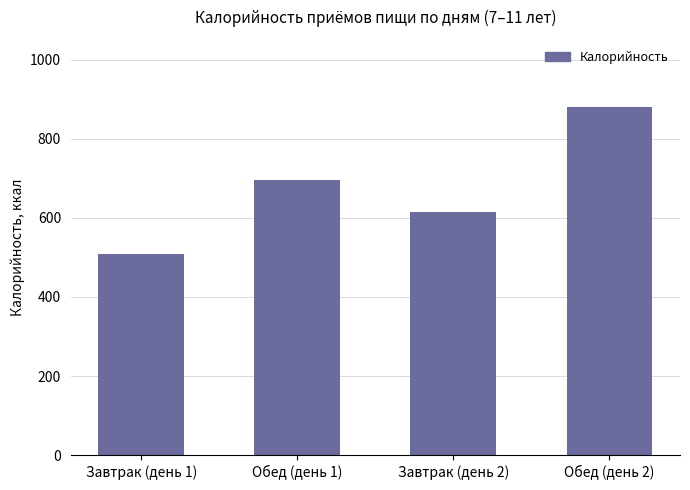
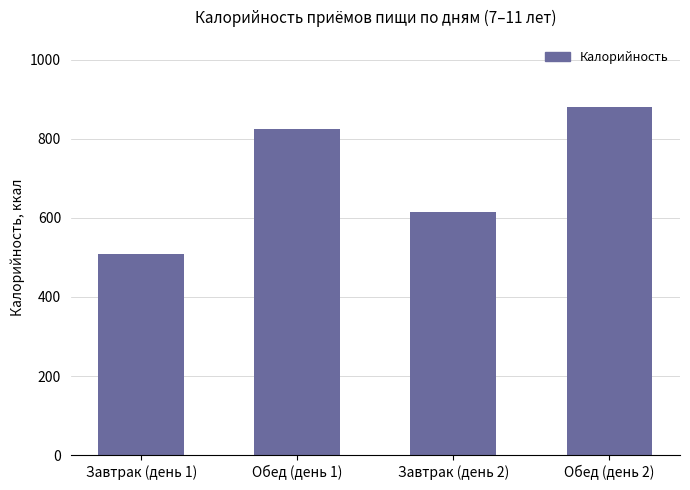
Обед (день 1): 700 -> 830
